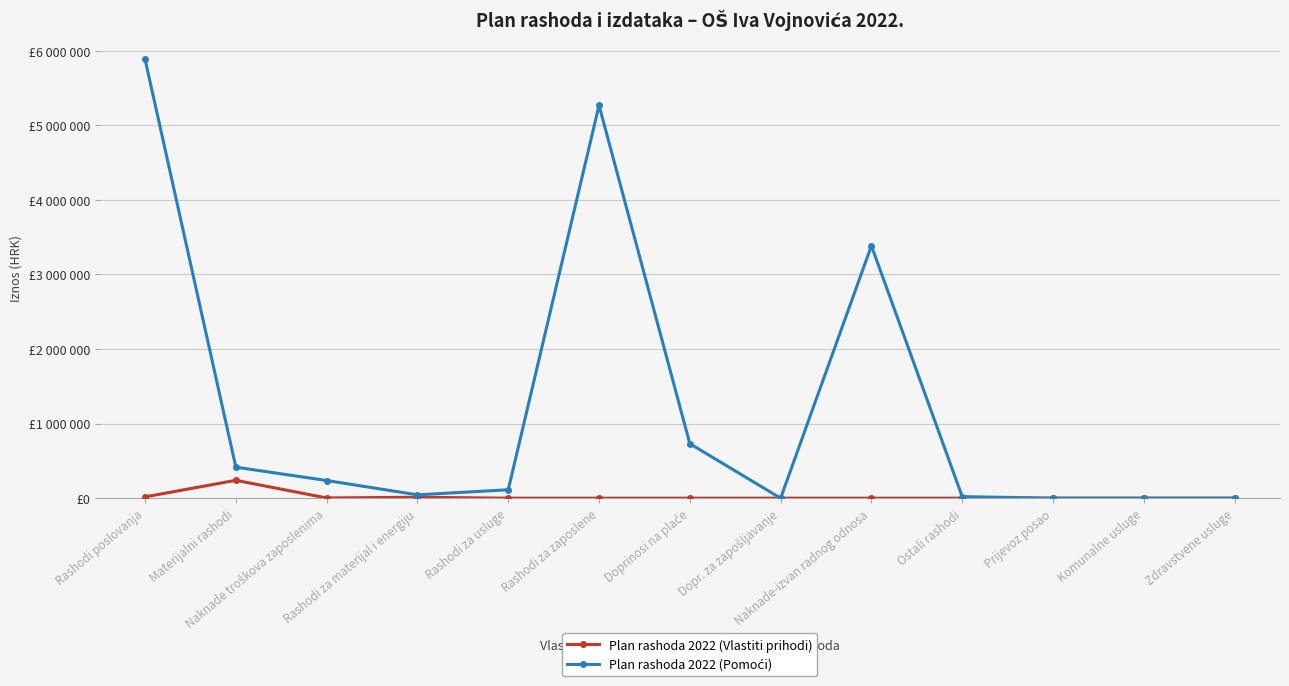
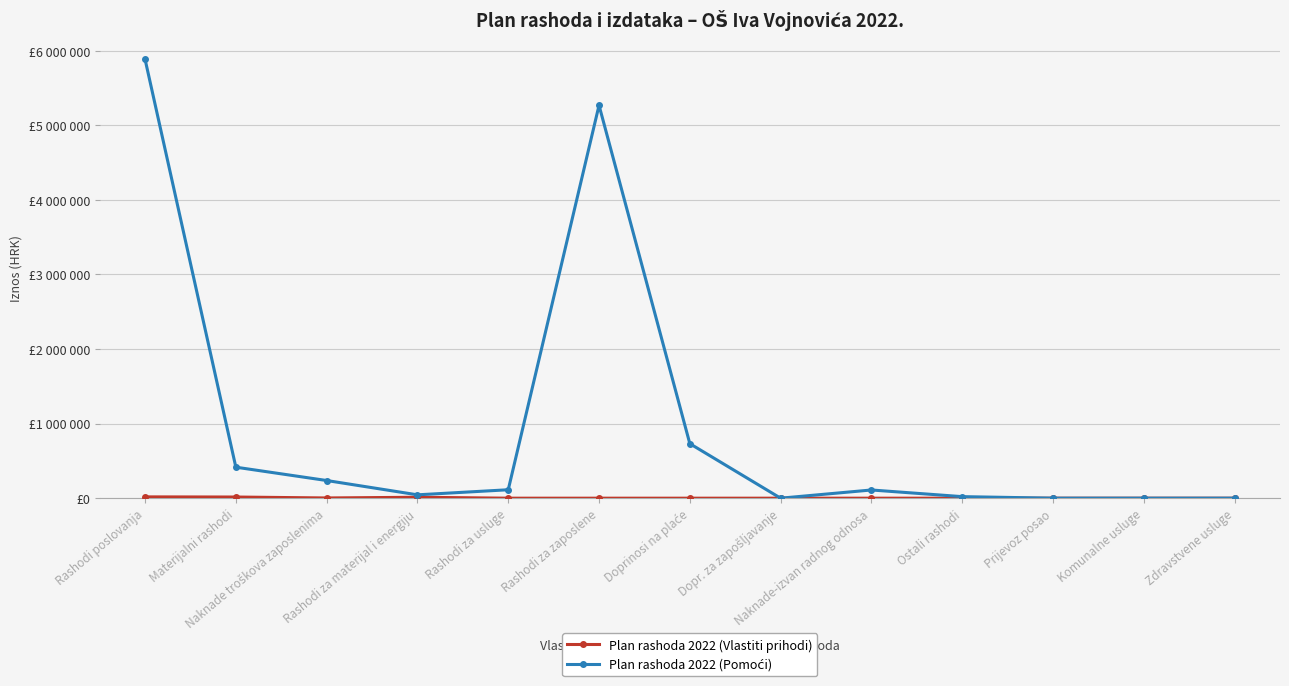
Plan rashoda 2022 (Vlastiti prihodi), Materijalni rashodi: £200000 -> £0
Plan rashoda 2022 (Pomoći), Naknade-izvan radnog odnosa: £3400000 -> £100000
